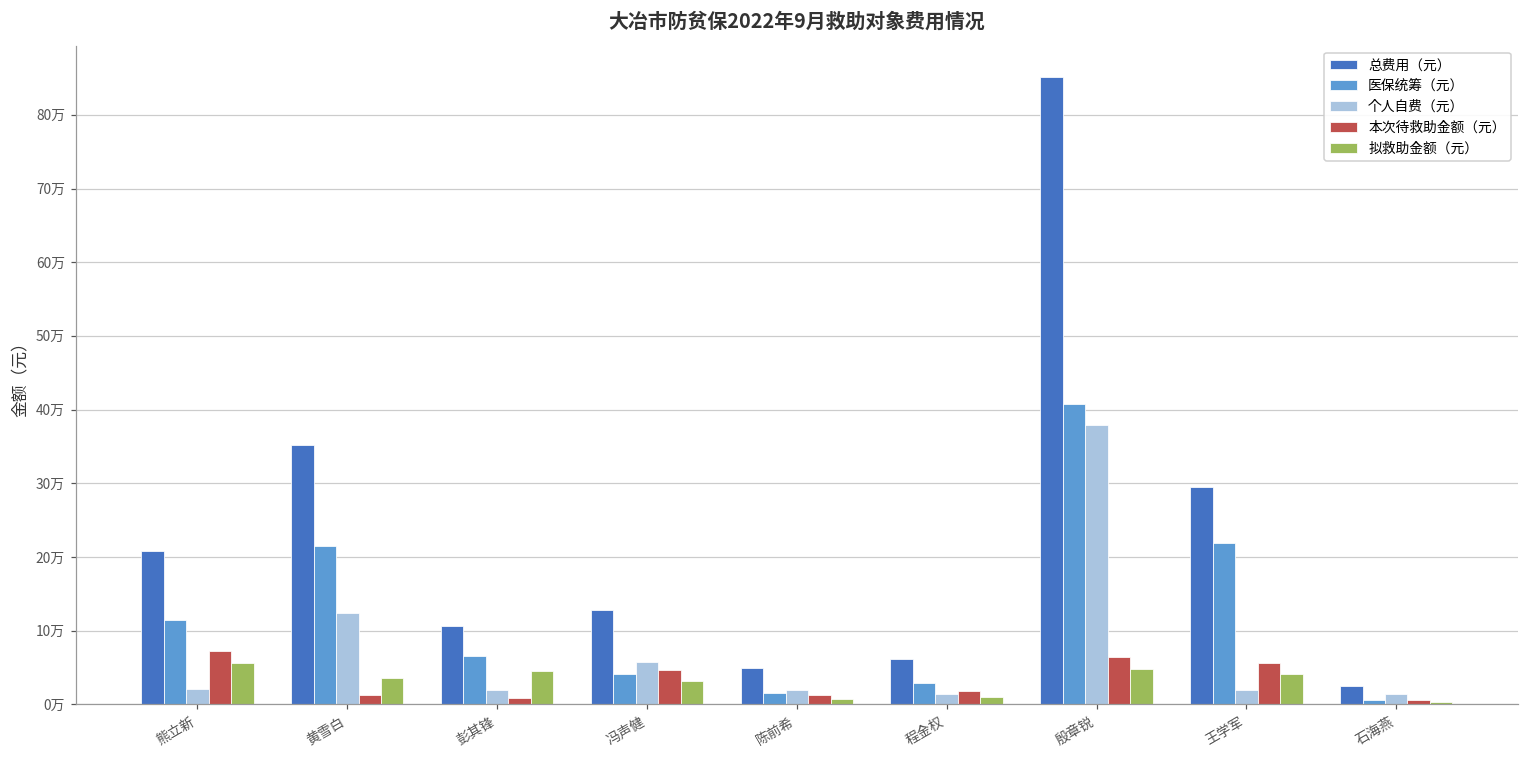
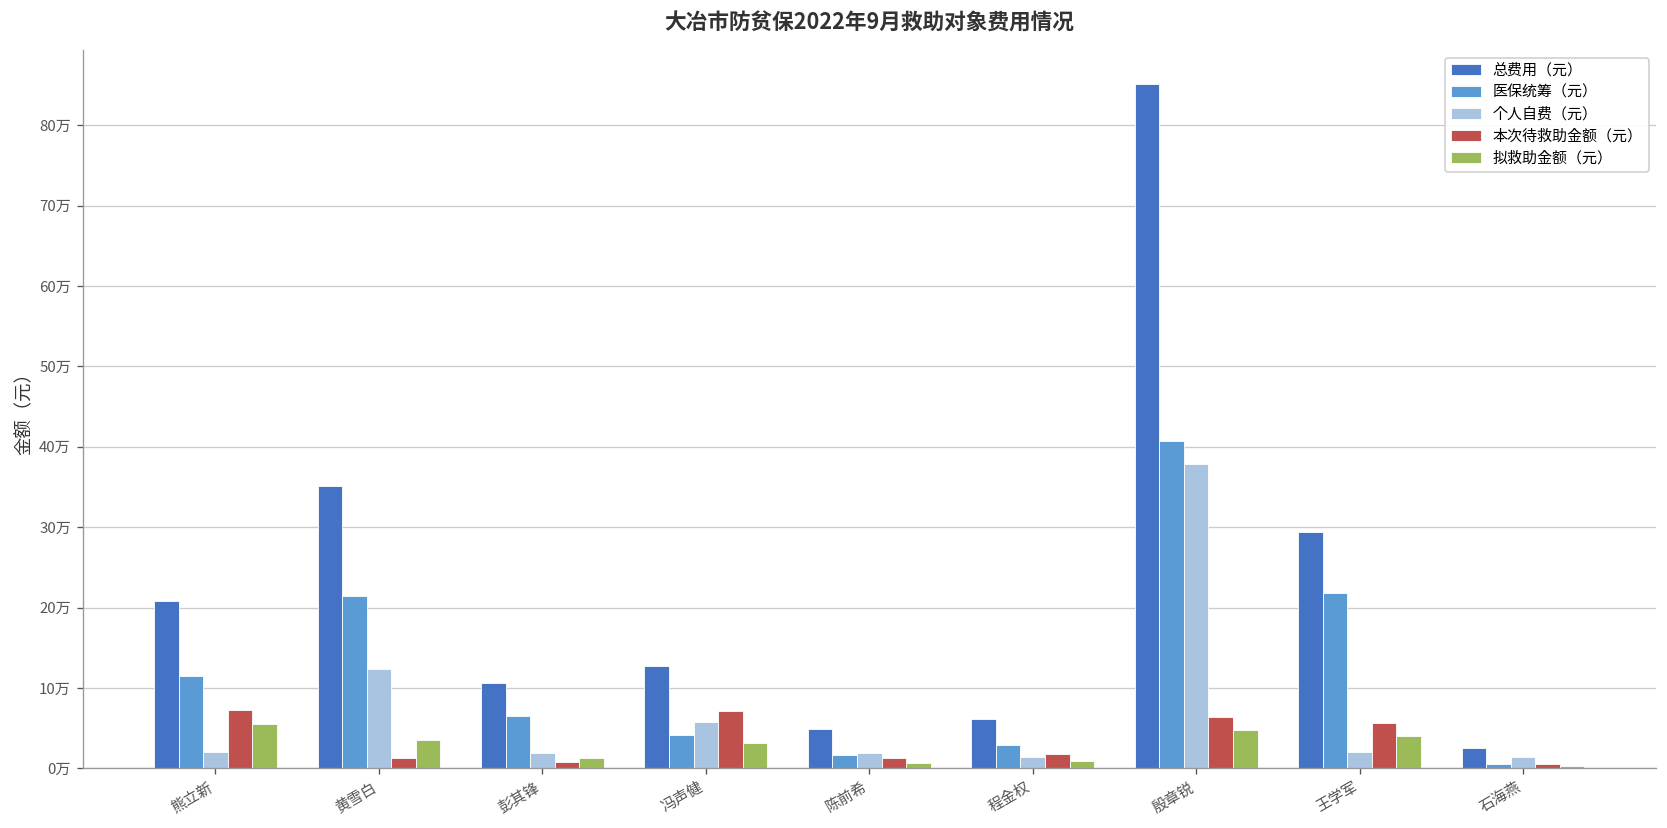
拟救助金额（元）, 彭其锋: 5万 -> 1万
本次待救助金额（元）, 冯声健: 5万 -> 7万
